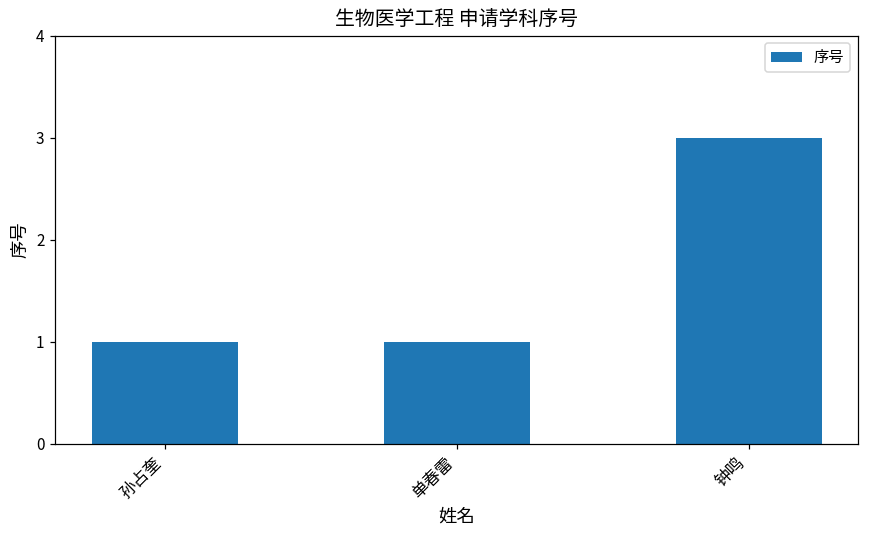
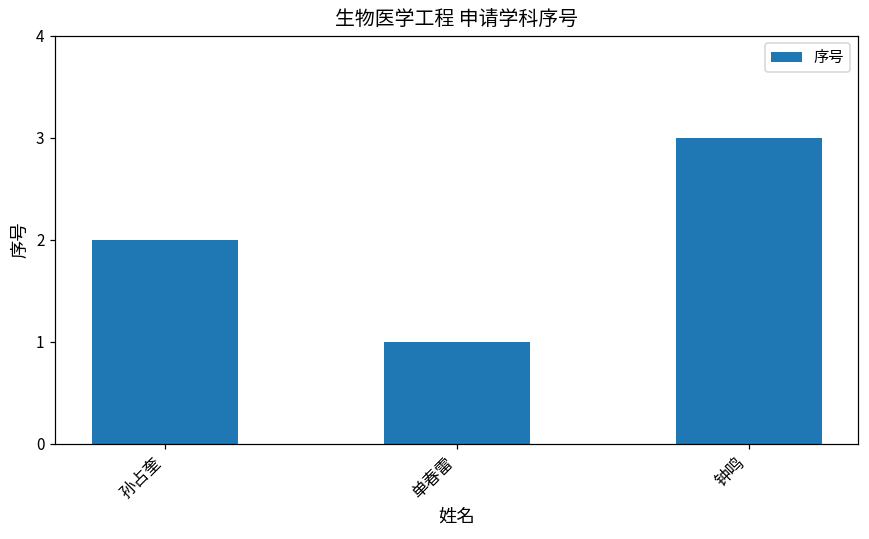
孙占奎: 1 -> 2
